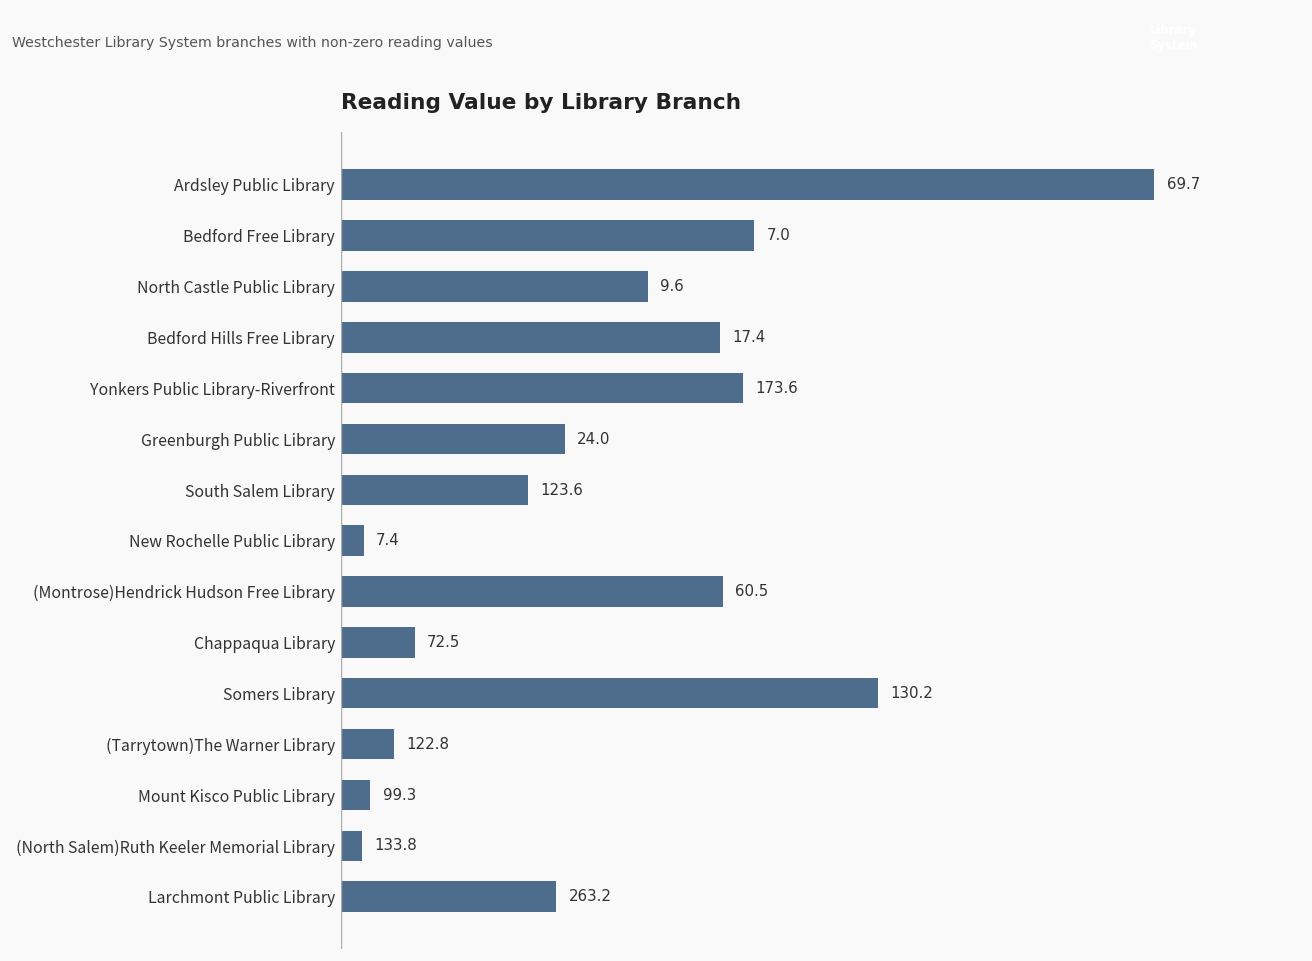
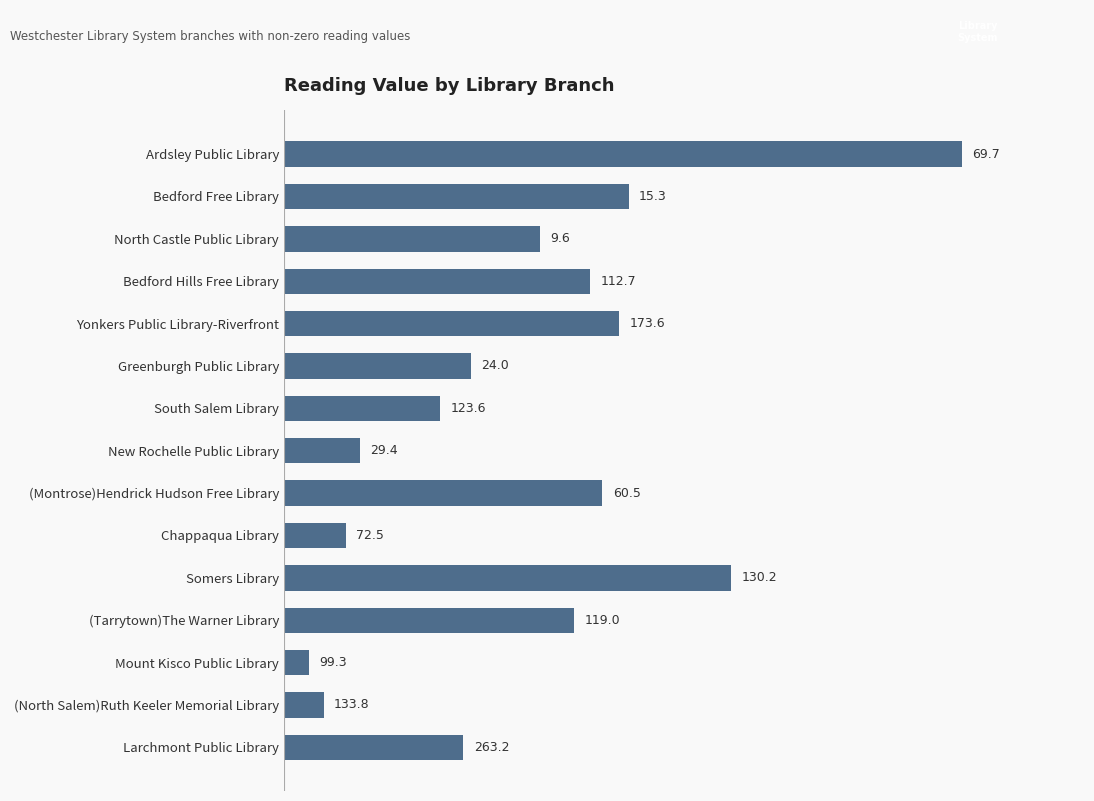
Bedford Hills Free Library: 122.8 -> 119.0
New Rochelle Public Library: 7.4 -> 29.4
(Tarrytown)The Warner Library: 17.4 -> 112.7
(North Salem)Ruth Keeler Memorial Library: 7.0 -> 15.3
